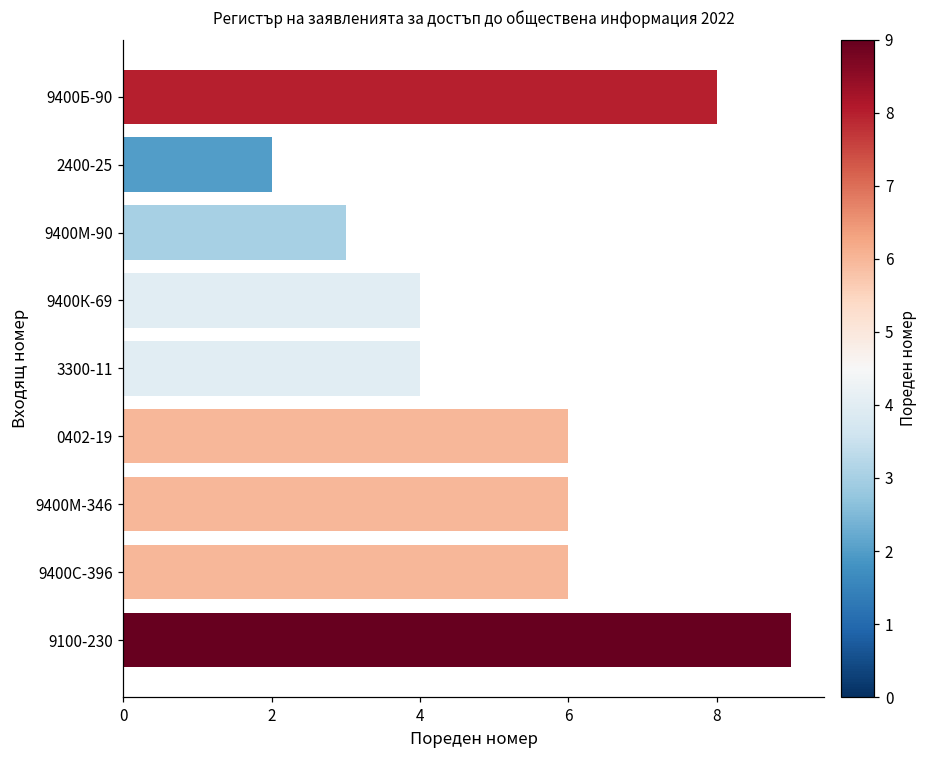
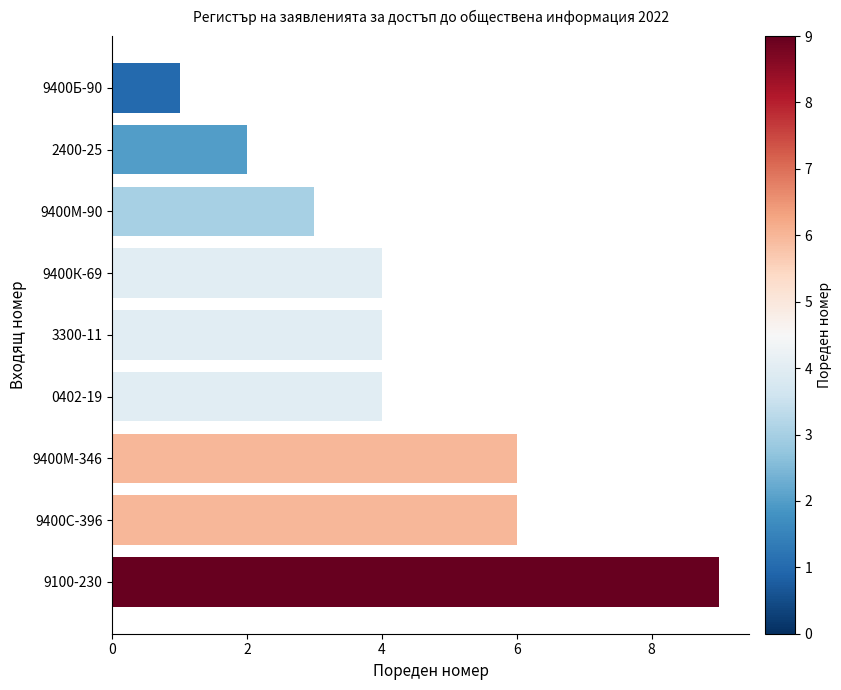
9400Б-90: 8 -> 1
0402-19: 6 -> 4
